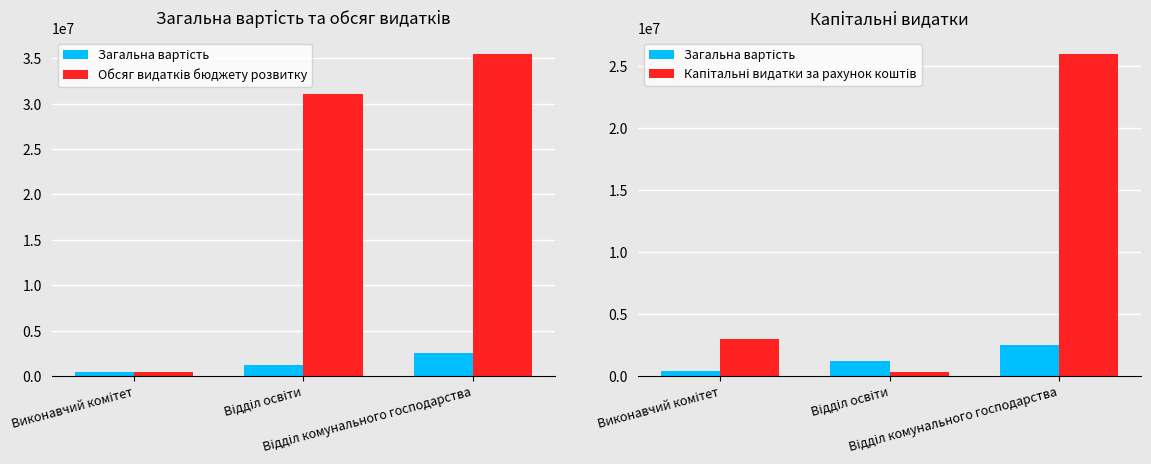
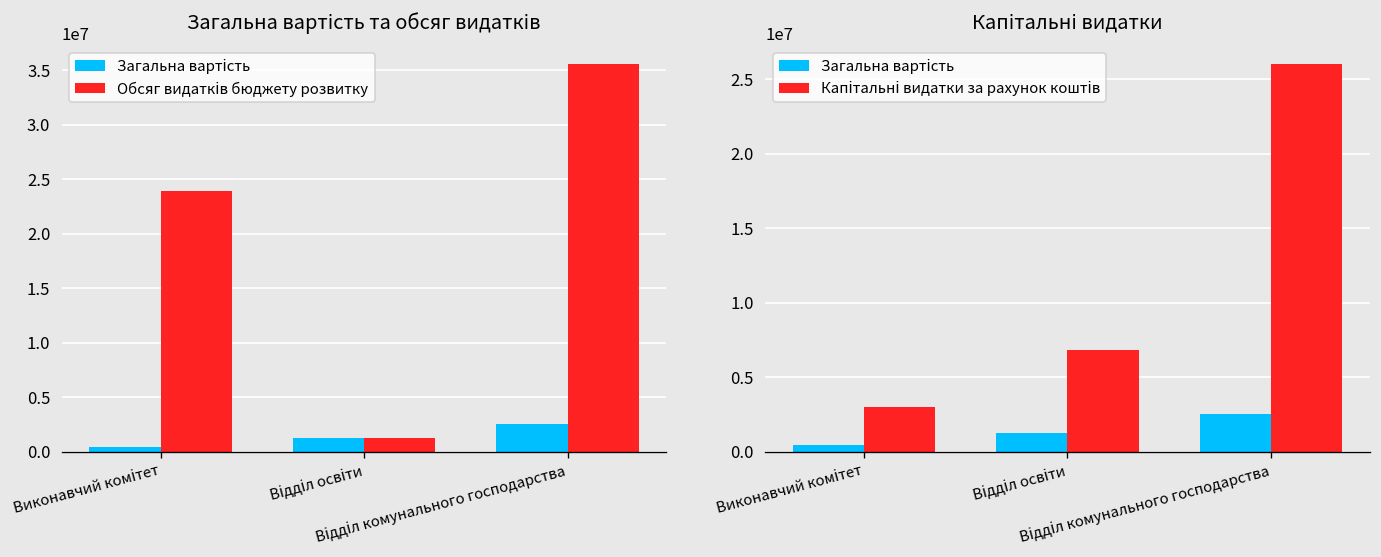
Загальна вартість та обсяг видатків, Обсяг видатків бюджету розвитку, Виконавчий комітет: 0 -> 24000000
Загальна вартість та обсяг видатків, Обсяг видатків бюджету розвитку, Відділ освіти: 31000000 -> 1000000
Капітальні видатки, Капітальні видатки за рахунок коштів, Відділ освіти: 300000 -> 6800000
